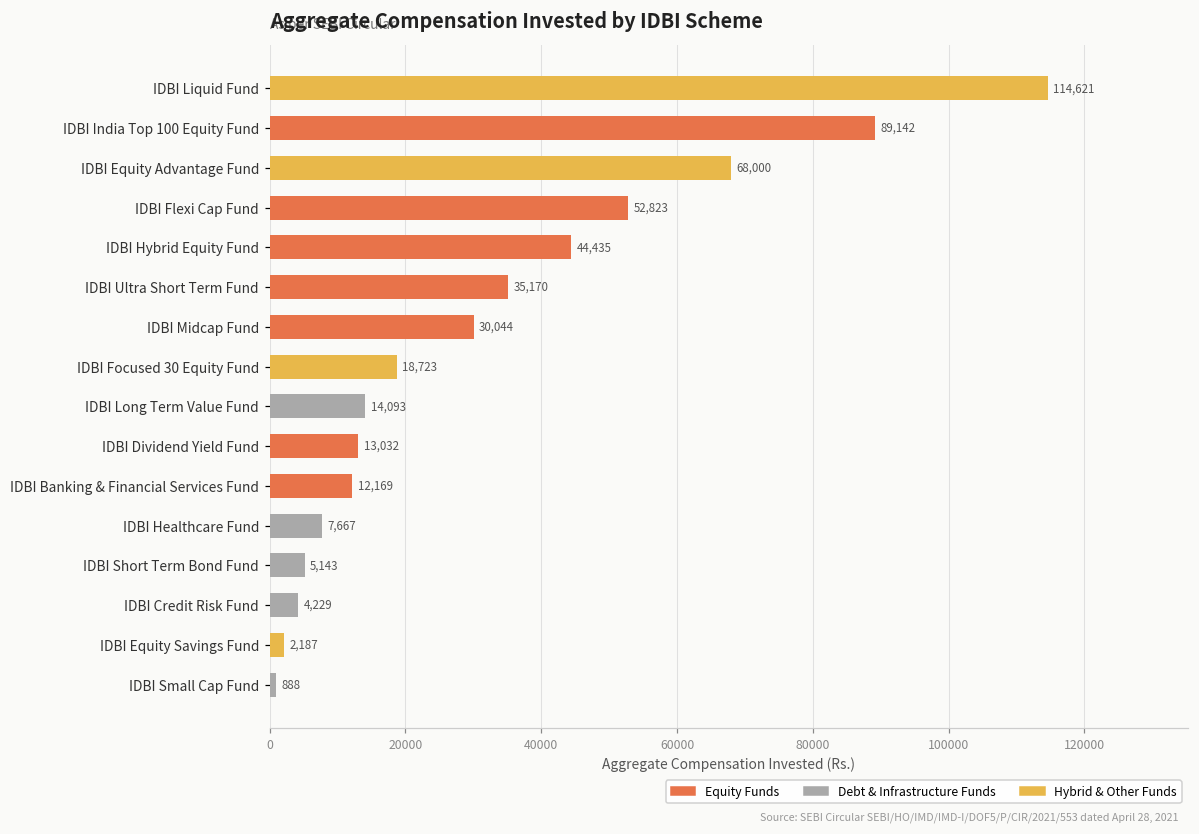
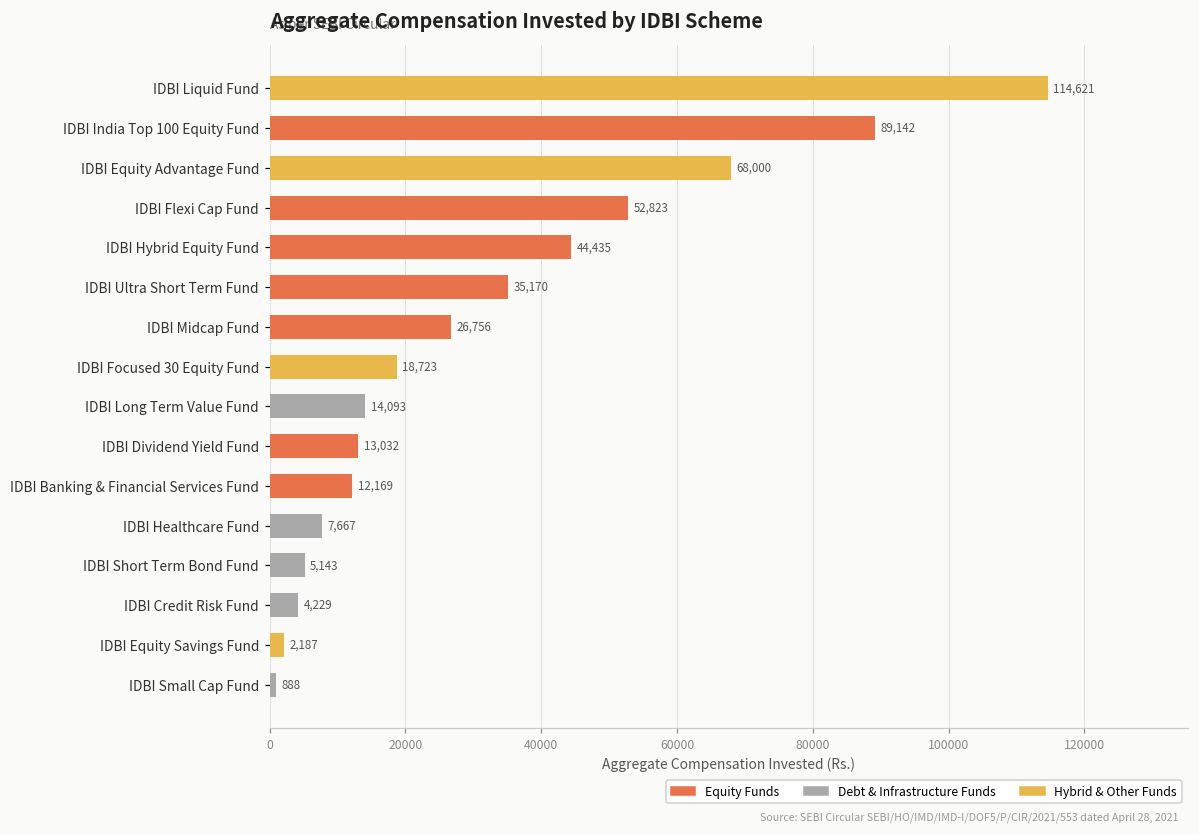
IDBI Midcap Fund: 30,044 -> 26,756
